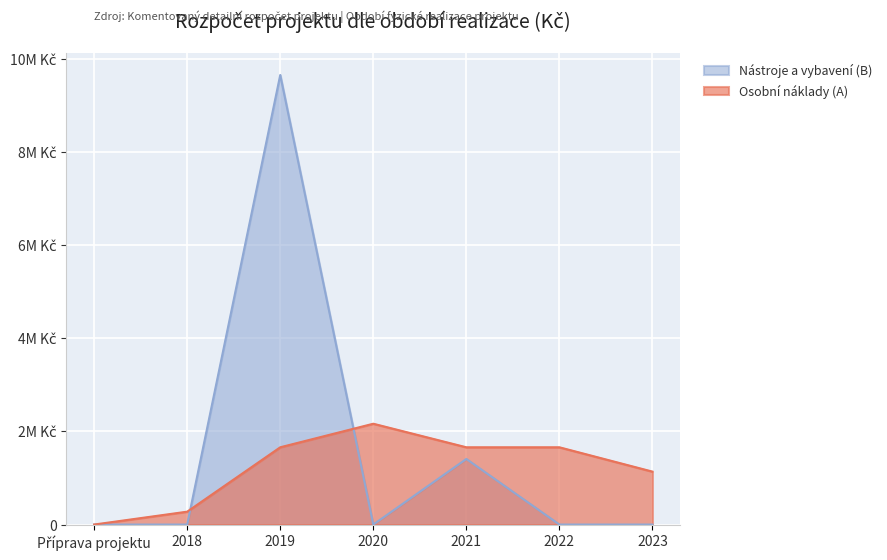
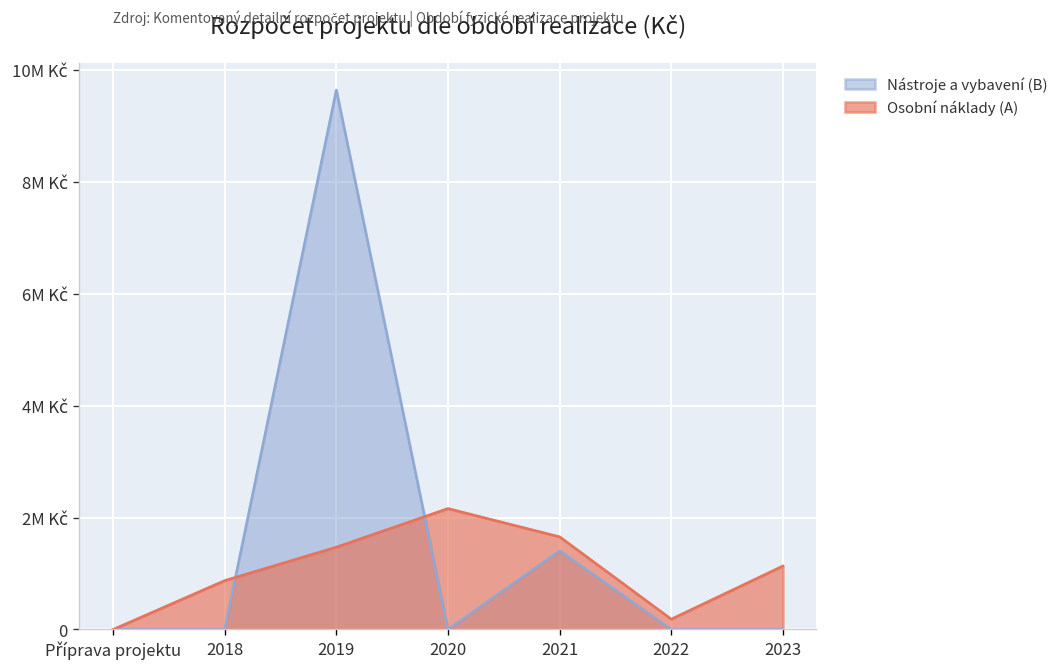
Osobní náklady (A), 2018: 0.3M Kč -> 0.9M Kč
Osobní náklady (A), 2019: 1.7M Kč -> 1.5M Kč
Osobní náklady (A), 2022: 1.7M Kč -> 0.2M Kč
